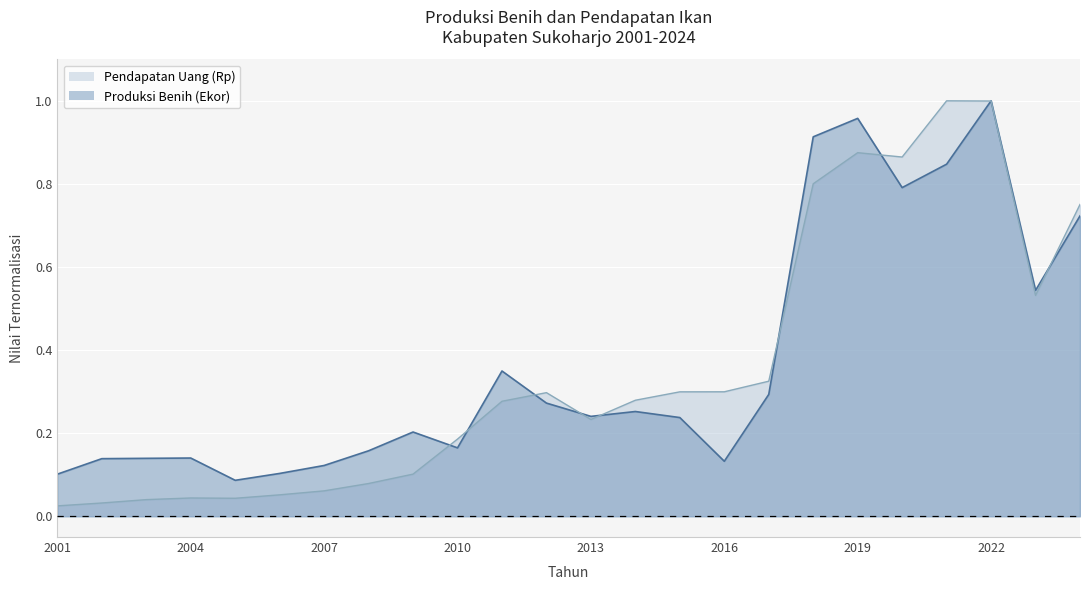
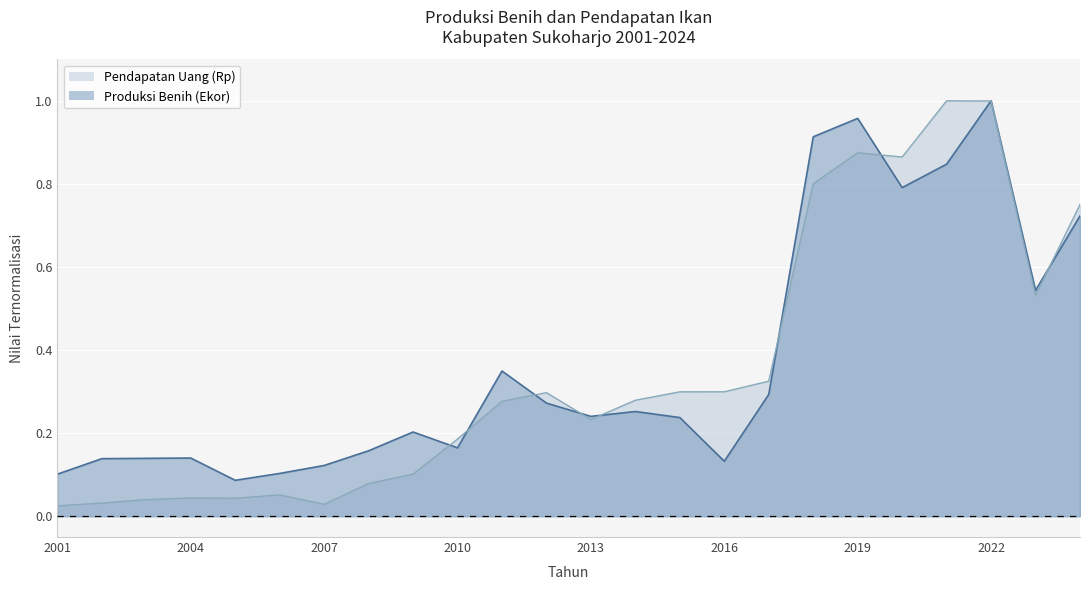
Pendapatan Uang (Rp), 2007: 0.06 -> 0.03
